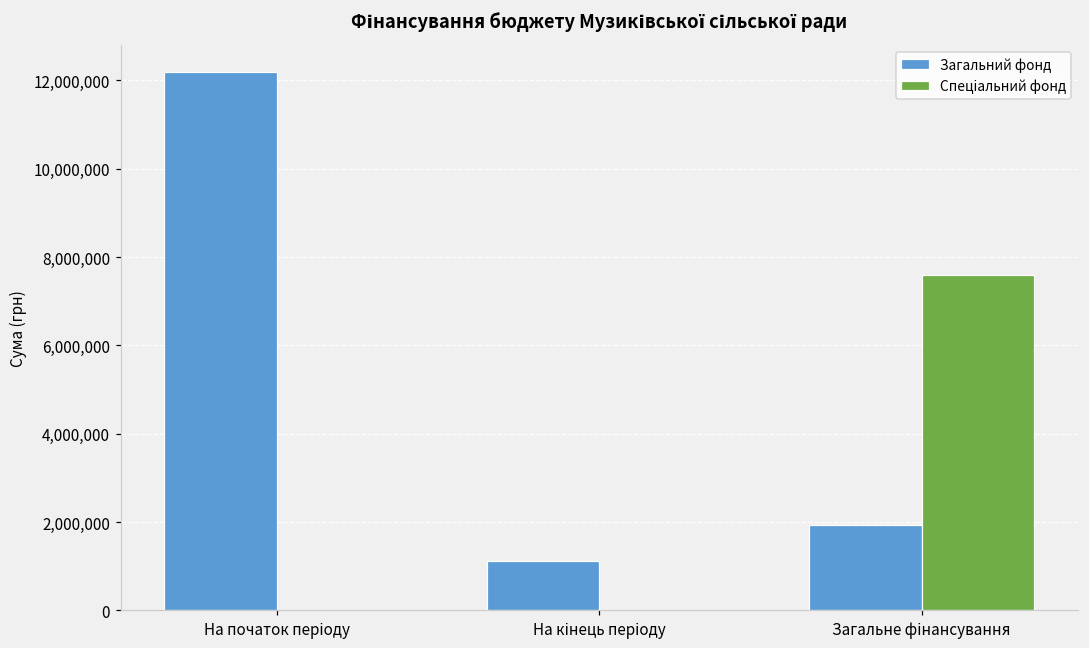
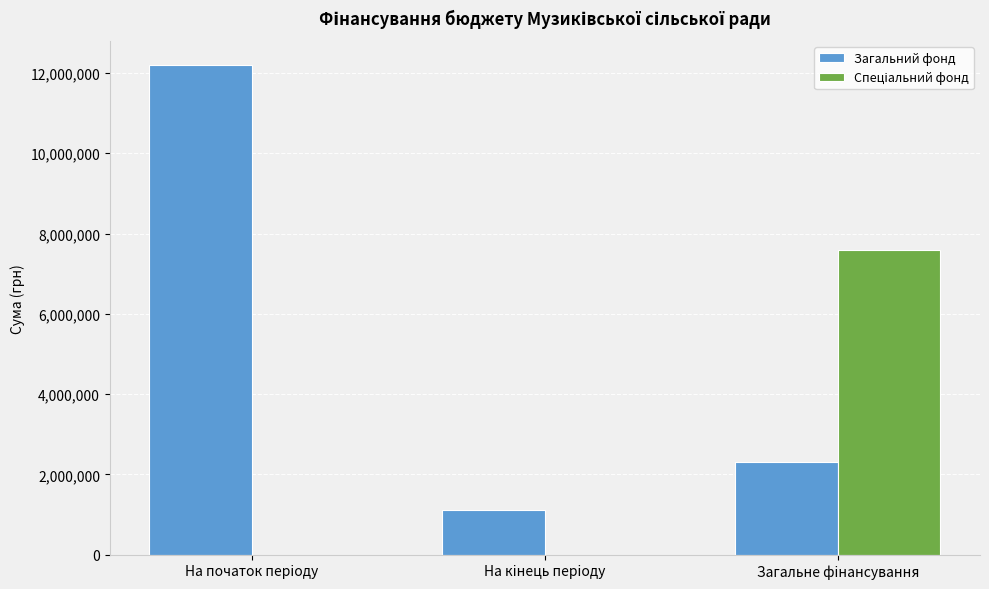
Загальний фонд, Загальне фінансування: 1,900,000 -> 2,300,000
